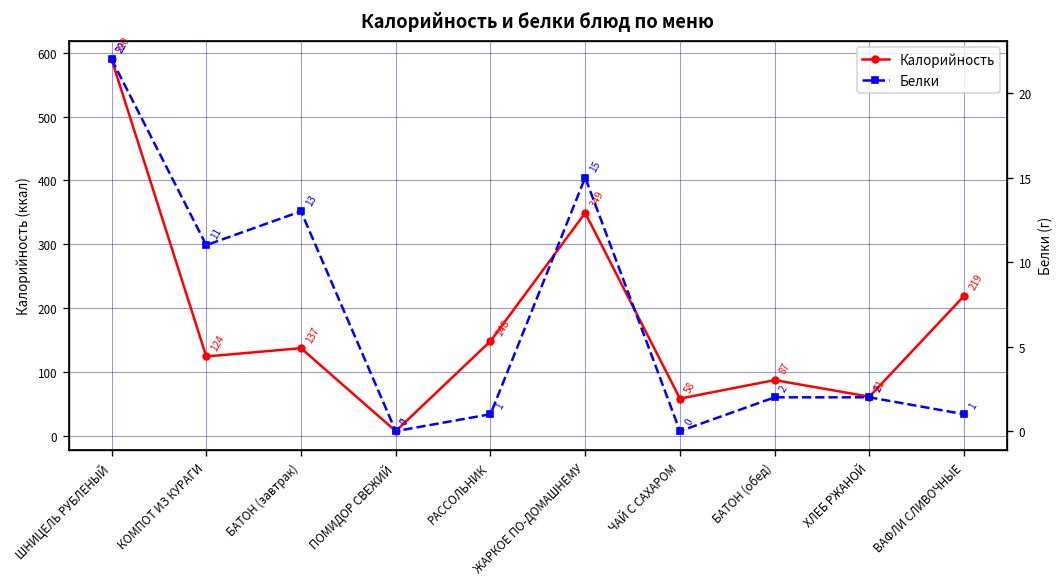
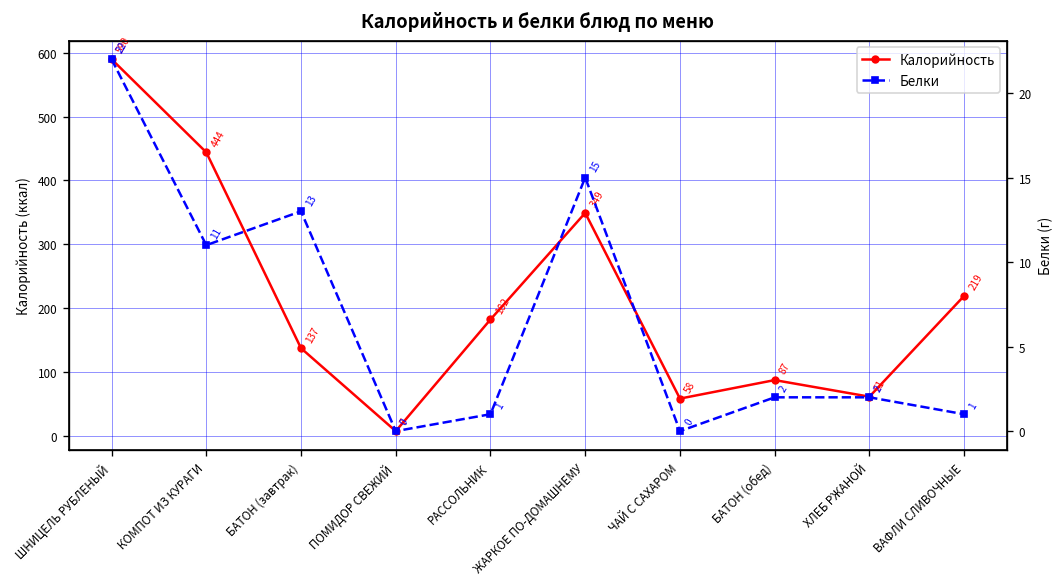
Калорийность, КОМПОТ ИЗ КУРАГИ: 124 -> 444
Калорийность, РАССОЛЬНИК: 148 -> 182
